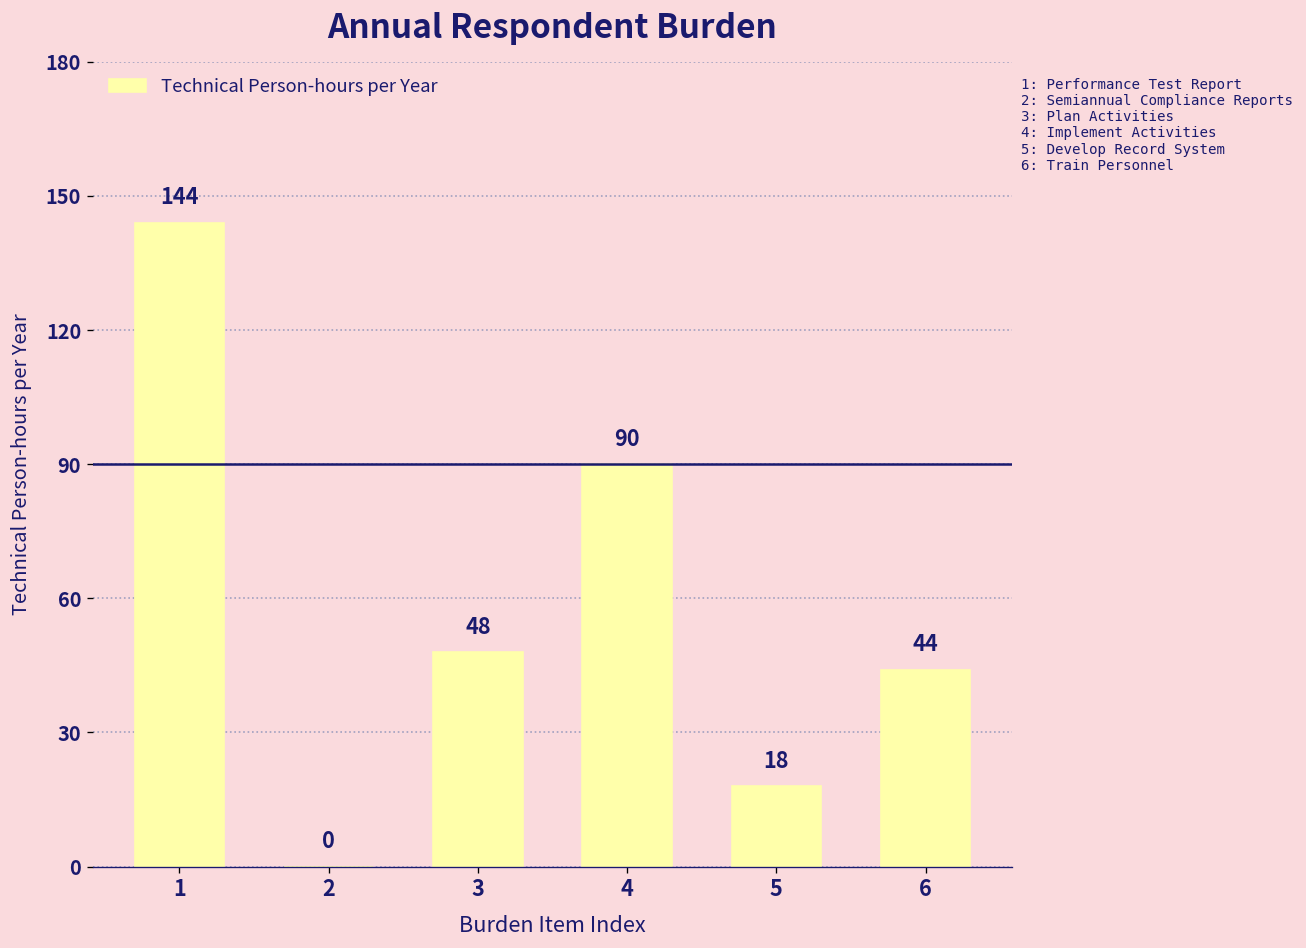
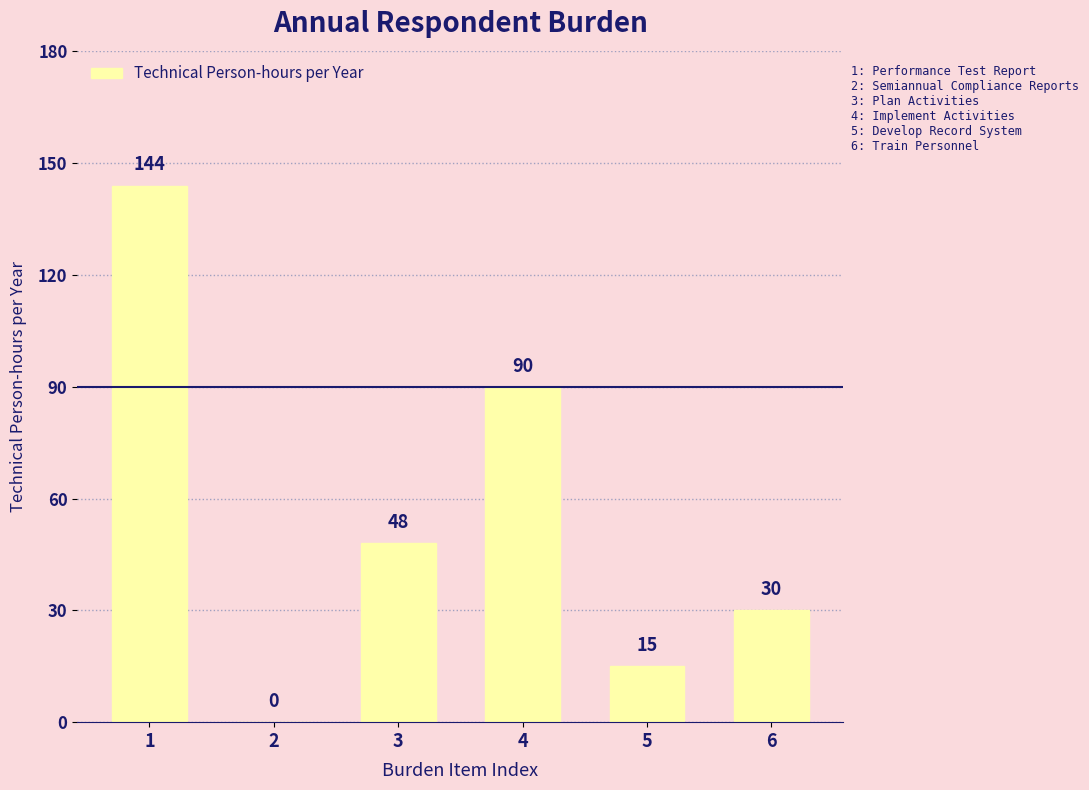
5: 18 -> 15
6: 44 -> 30
